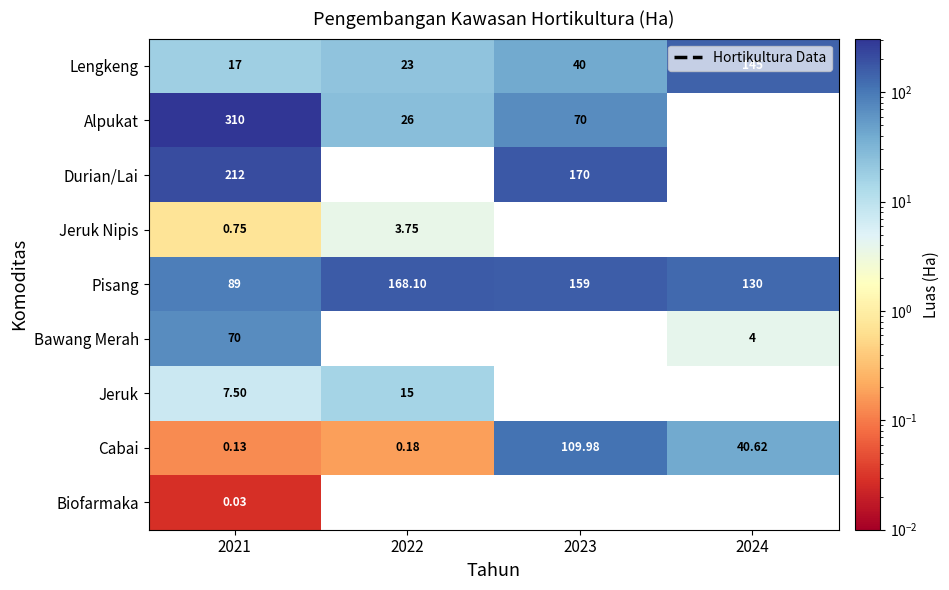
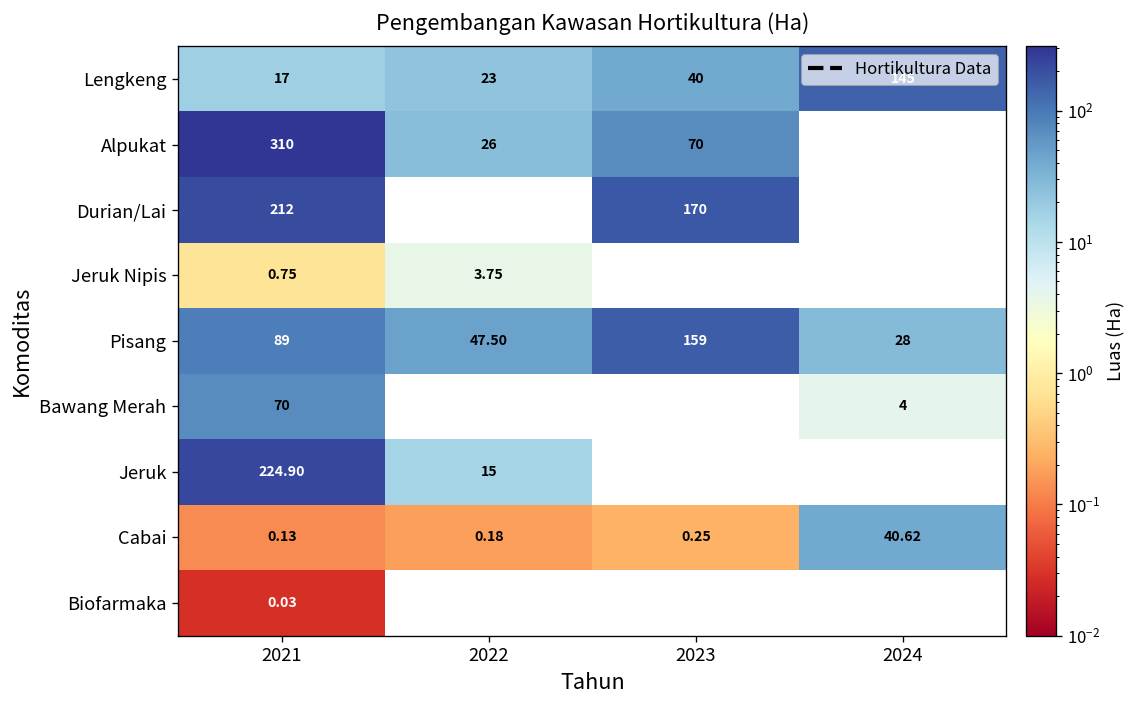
Pisang, 2022: 168.10 -> 47.50
Pisang, 2024: 130 -> 28
Jeruk, 2021: 7.50 -> 224.90
Cabai, 2023: 109.98 -> 0.25
